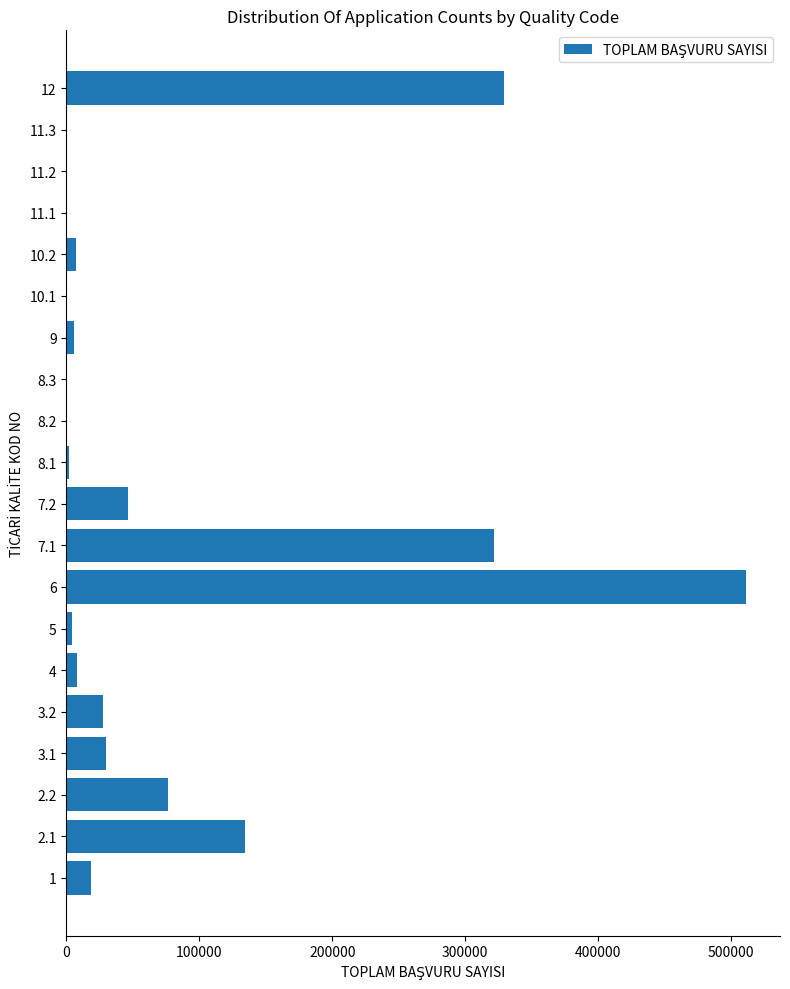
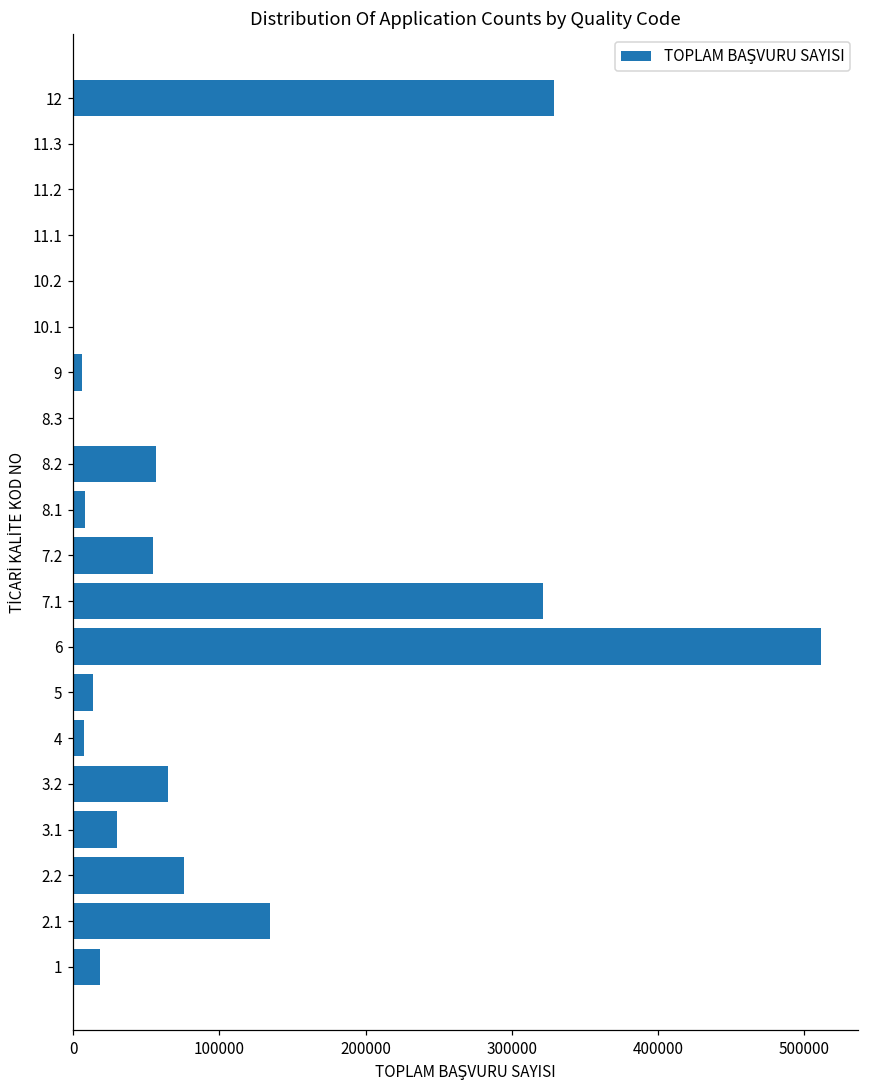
10.2: 7000 -> 0
8.2: 1000 -> 57000
8.1: 2000 -> 8000
7.2: 46000 -> 55000
5: 4000 -> 14000
3.2: 28000 -> 65000
